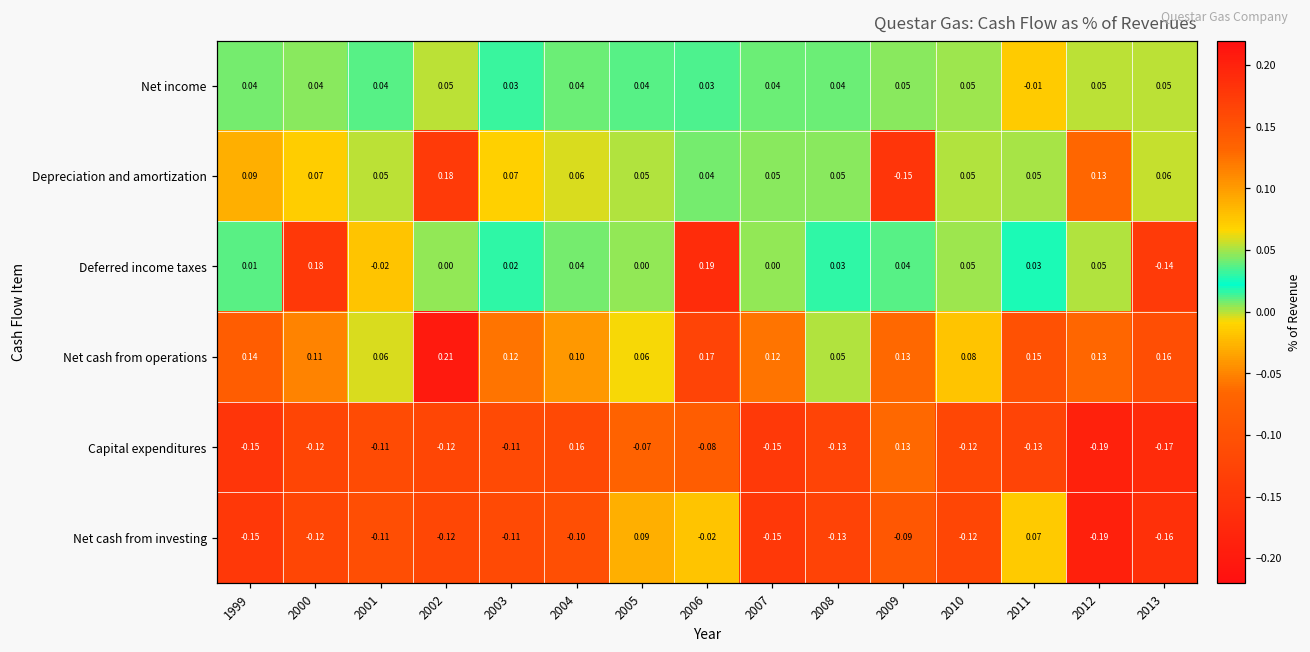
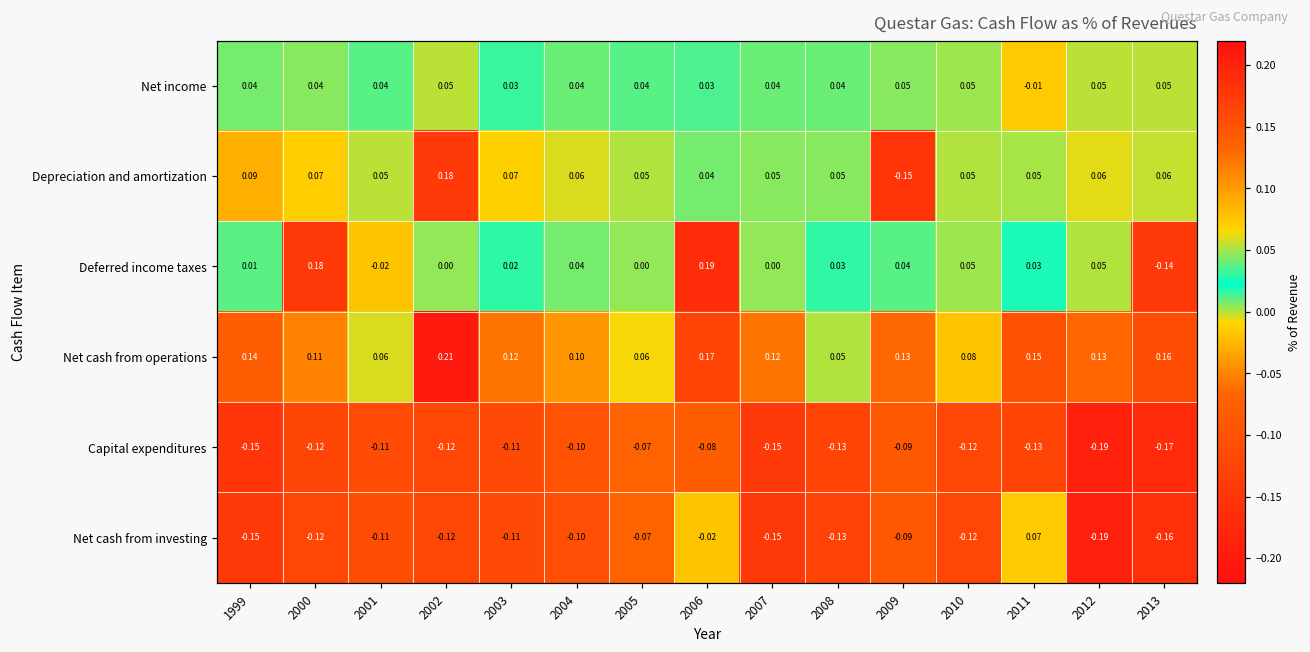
Depreciation and amortization, 2012: 0.13 -> 0.06
Capital expenditures, 2004: 0.16 -> -0.10
Capital expenditures, 2009: 0.13 -> -0.09
Net cash from investing, 2005: 0.09 -> -0.07
